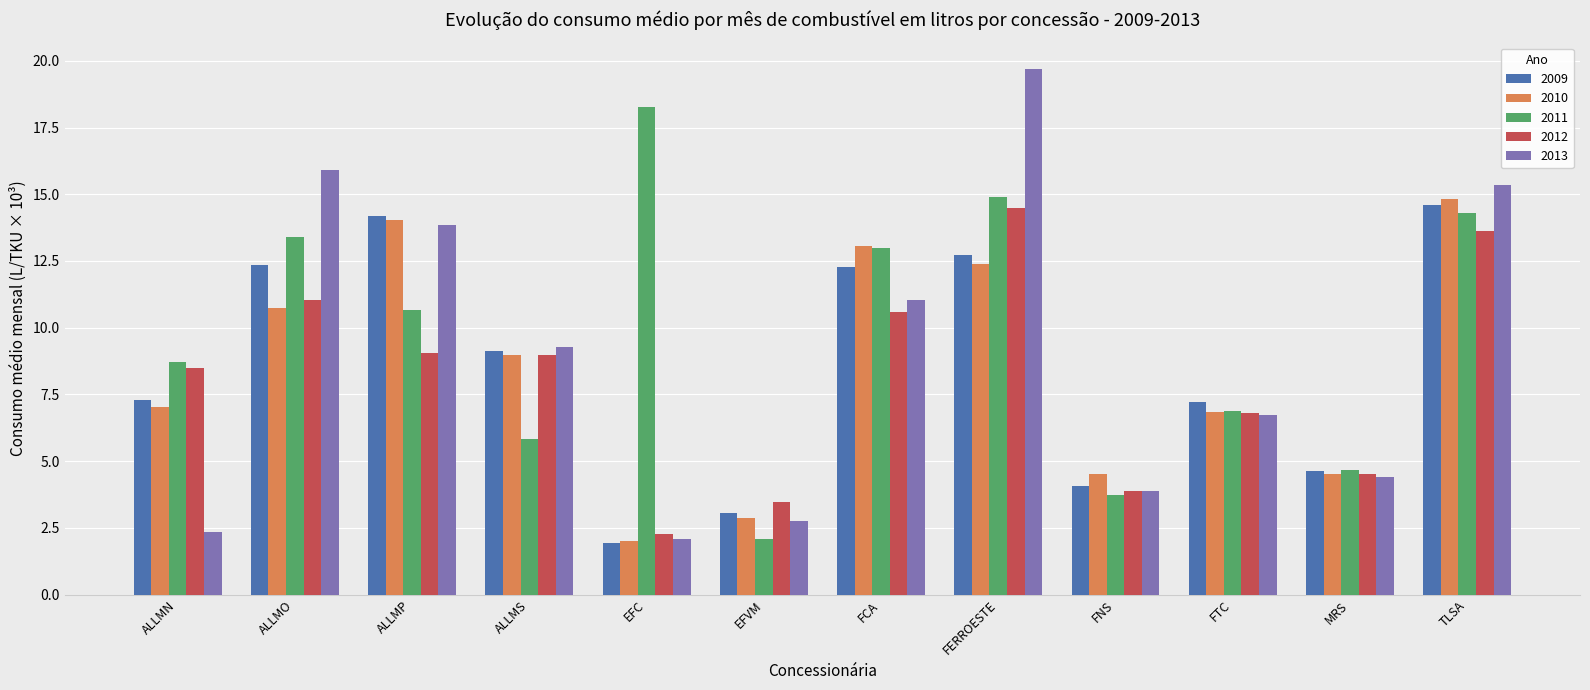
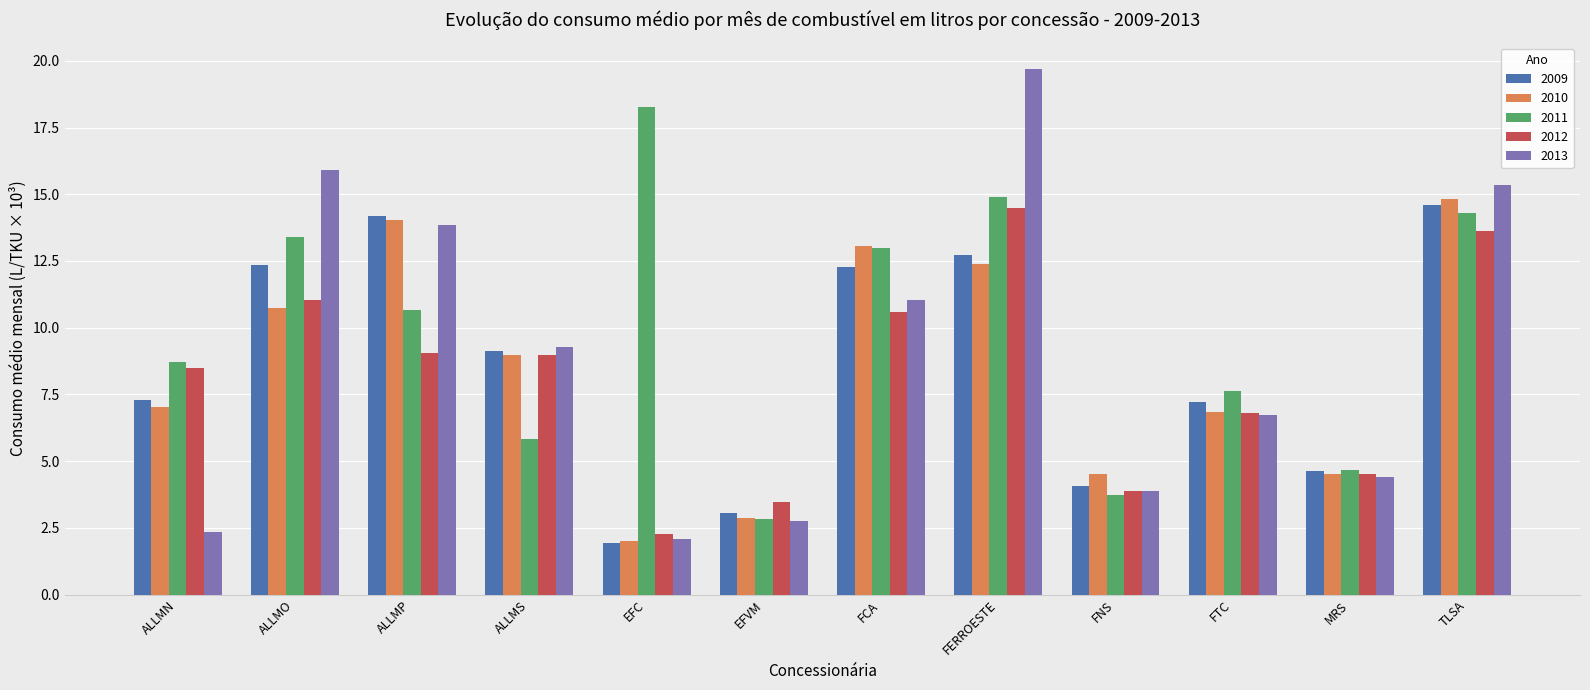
2011, EFVM: 2.1 -> 2.8
2011, FTC: 6.9 -> 7.6
